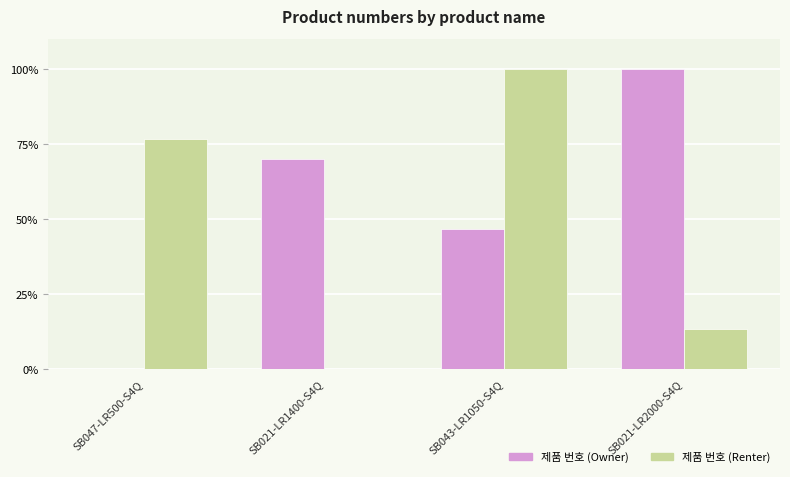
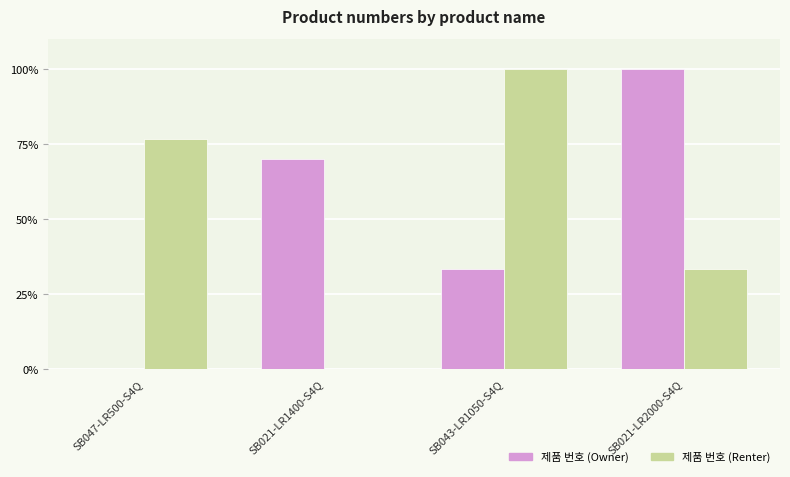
제품 번호 (Owner), SB043-LR1050-S4Q: 47% -> 33%
제품 번호 (Renter), SB021-LR2000-S4Q: 13% -> 33%
